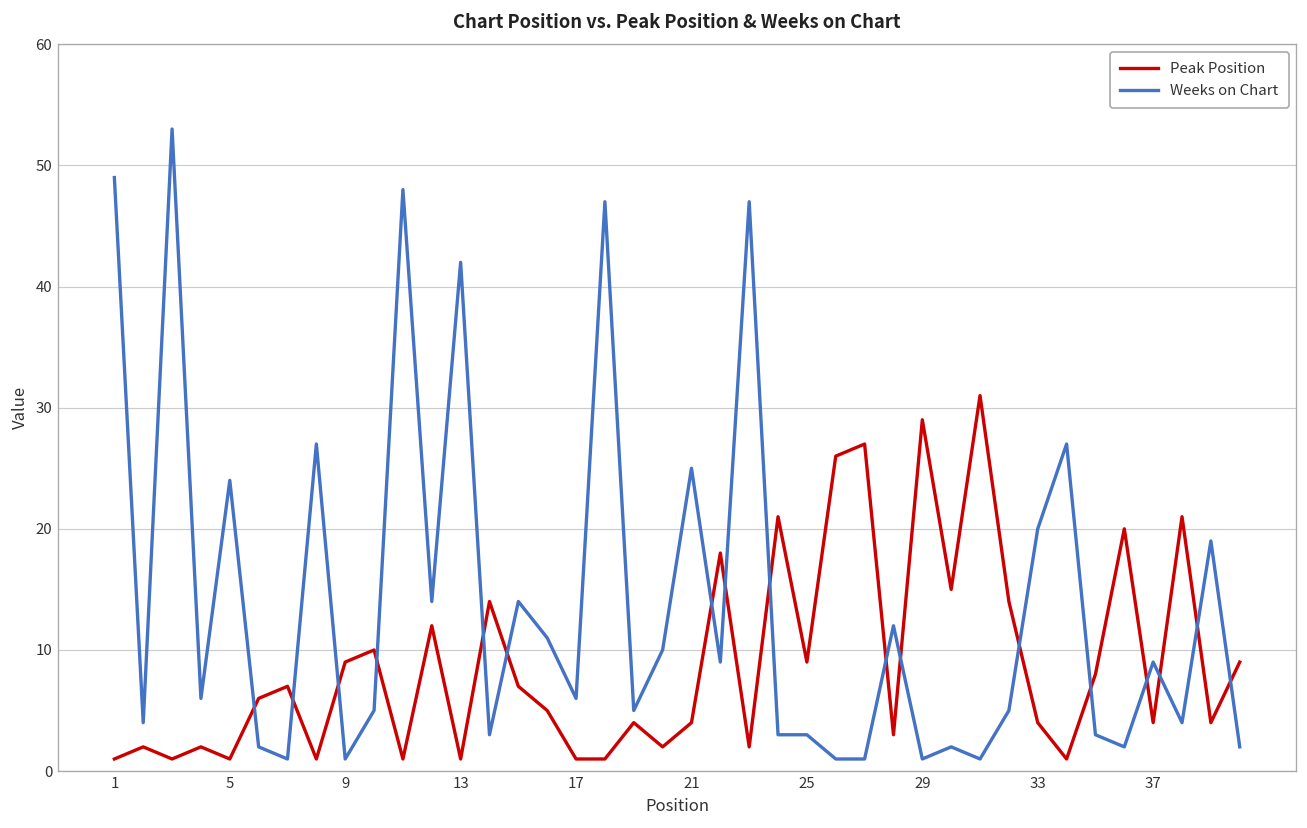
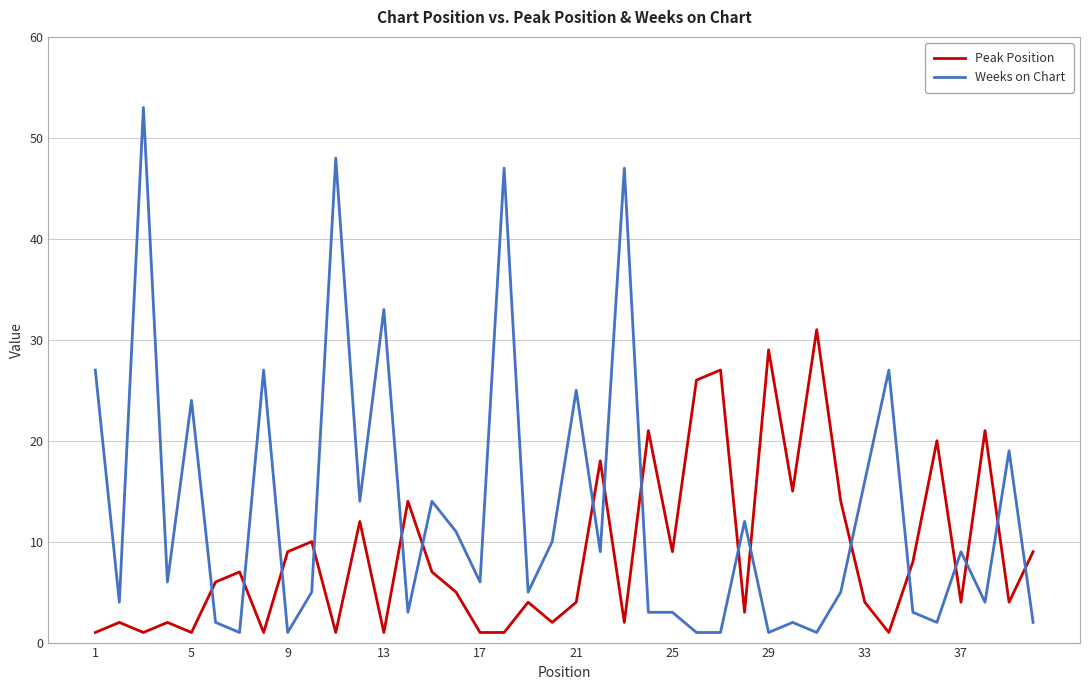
Weeks on Chart, 1: 49 -> 27
Weeks on Chart, 13: 42 -> 33
Weeks on Chart, 33: 20 -> 16
